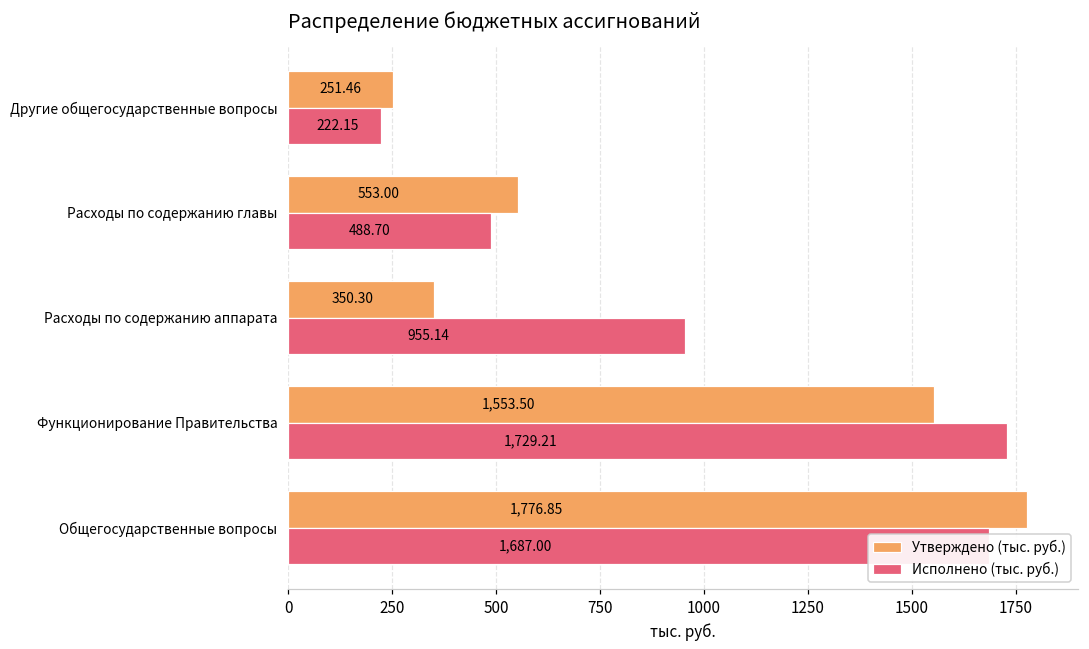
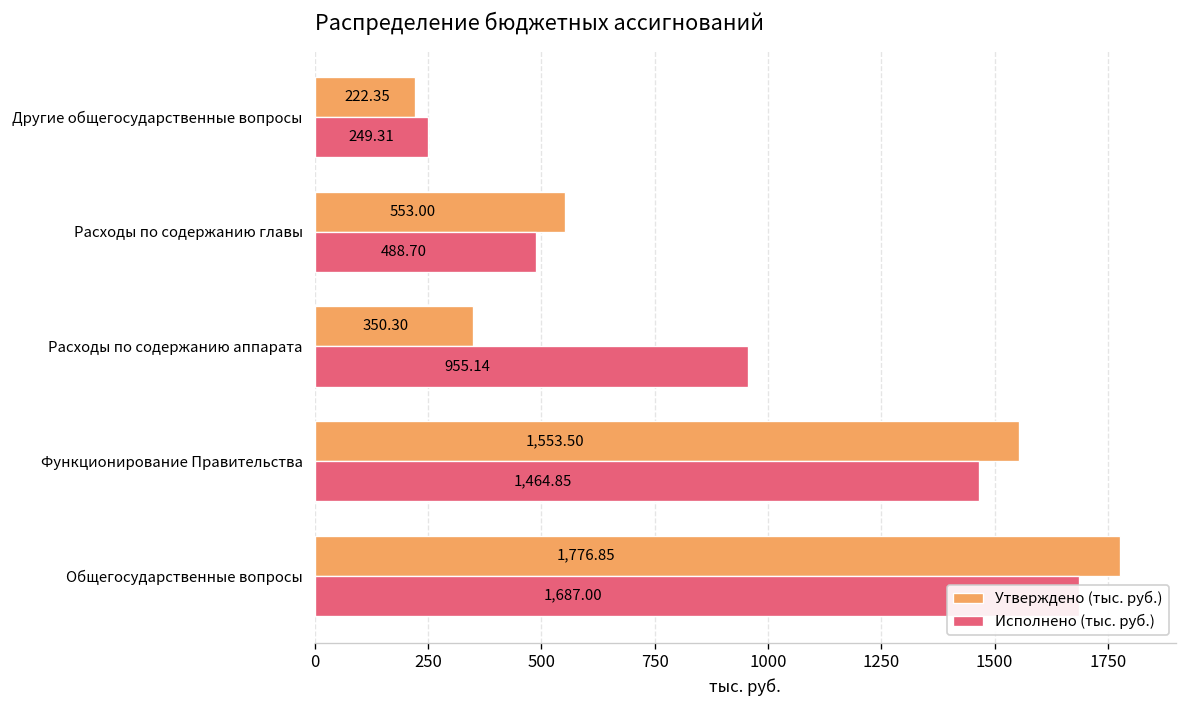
Утверждено (тыс. руб.), Другие общегосударственные вопросы: 251.46 -> 222.35
Исполнено (тыс. руб.), Другие общегосударственные вопросы: 222.15 -> 249.31
Исполнено (тыс. руб.), Функционирование Правительства: 1,729.21 -> 1,464.85
